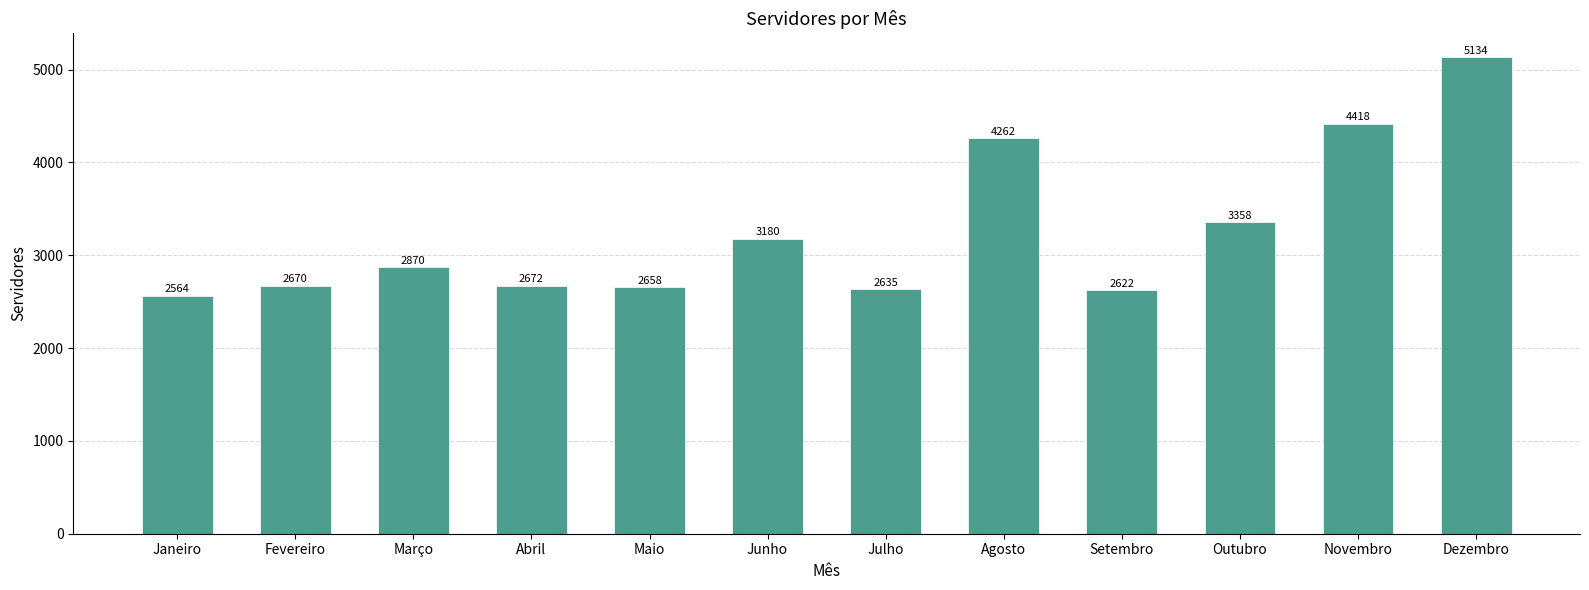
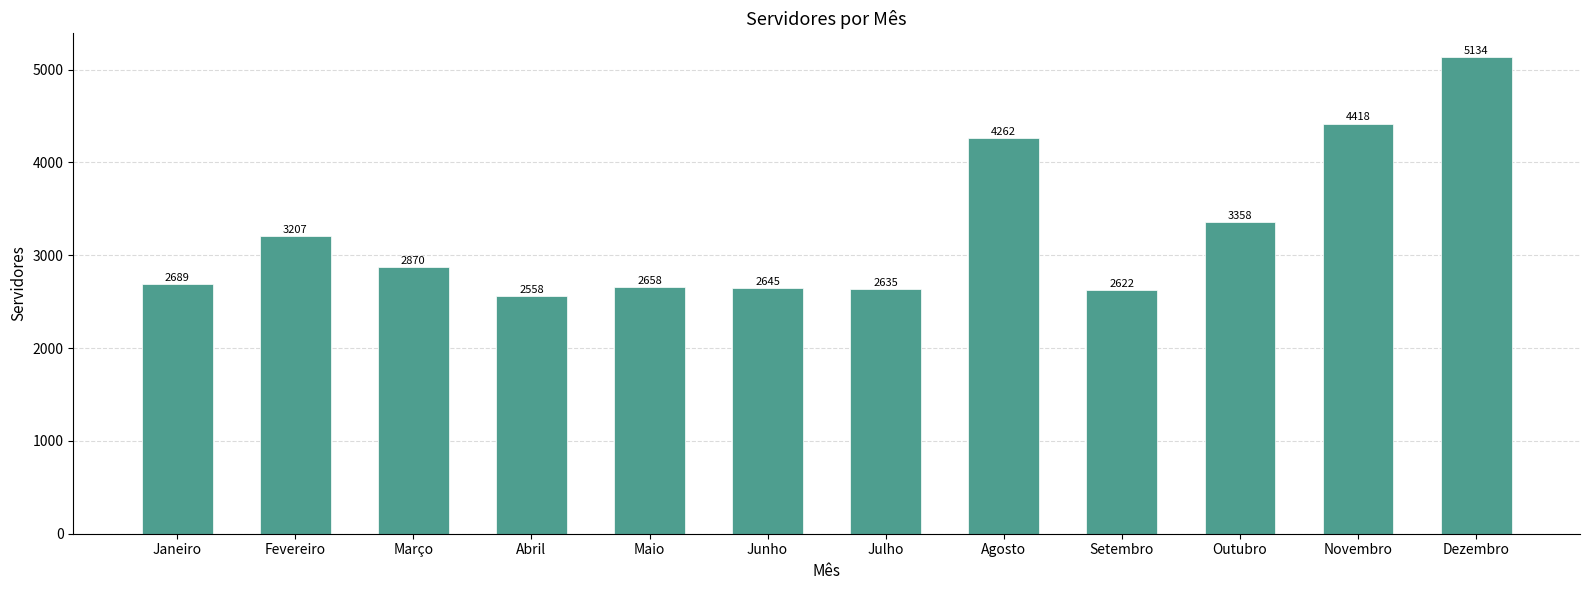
Janeiro: 2564 -> 2689
Fevereiro: 2670 -> 3207
Abril: 2672 -> 2558
Junho: 3180 -> 2645
